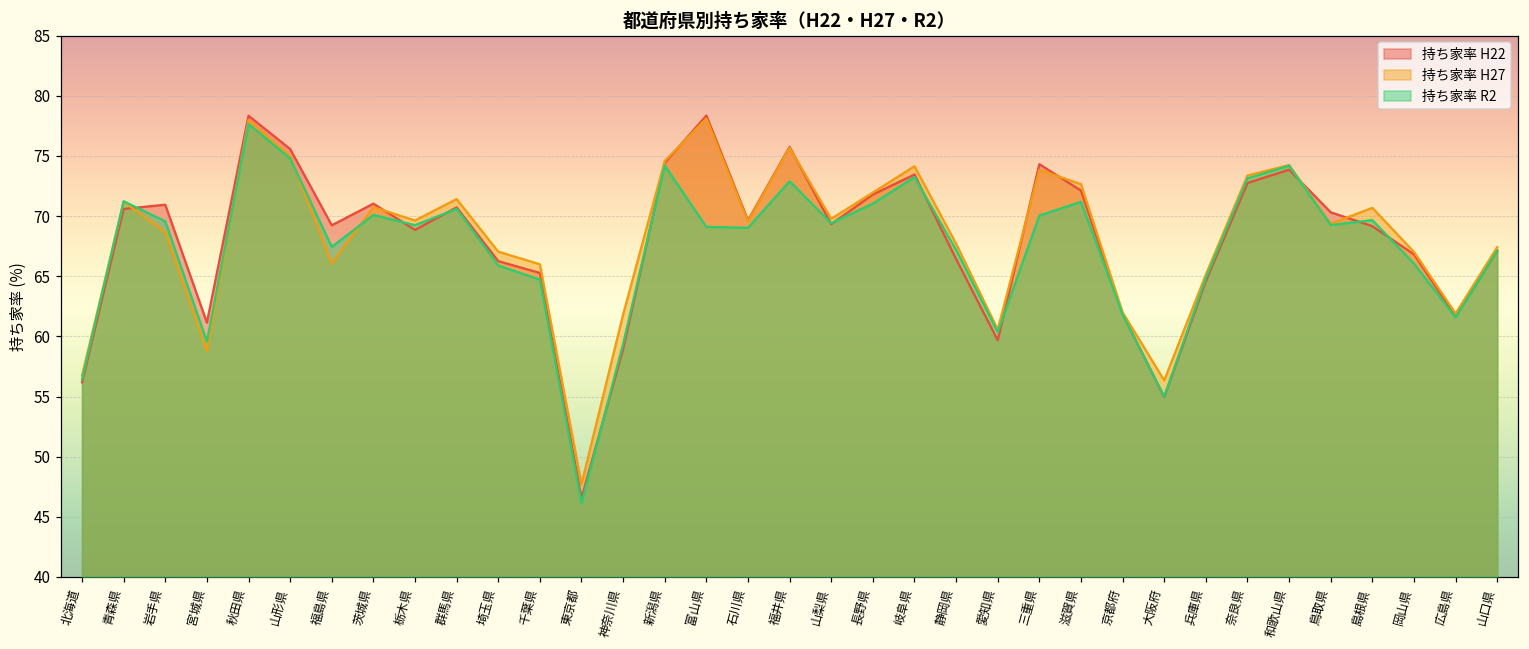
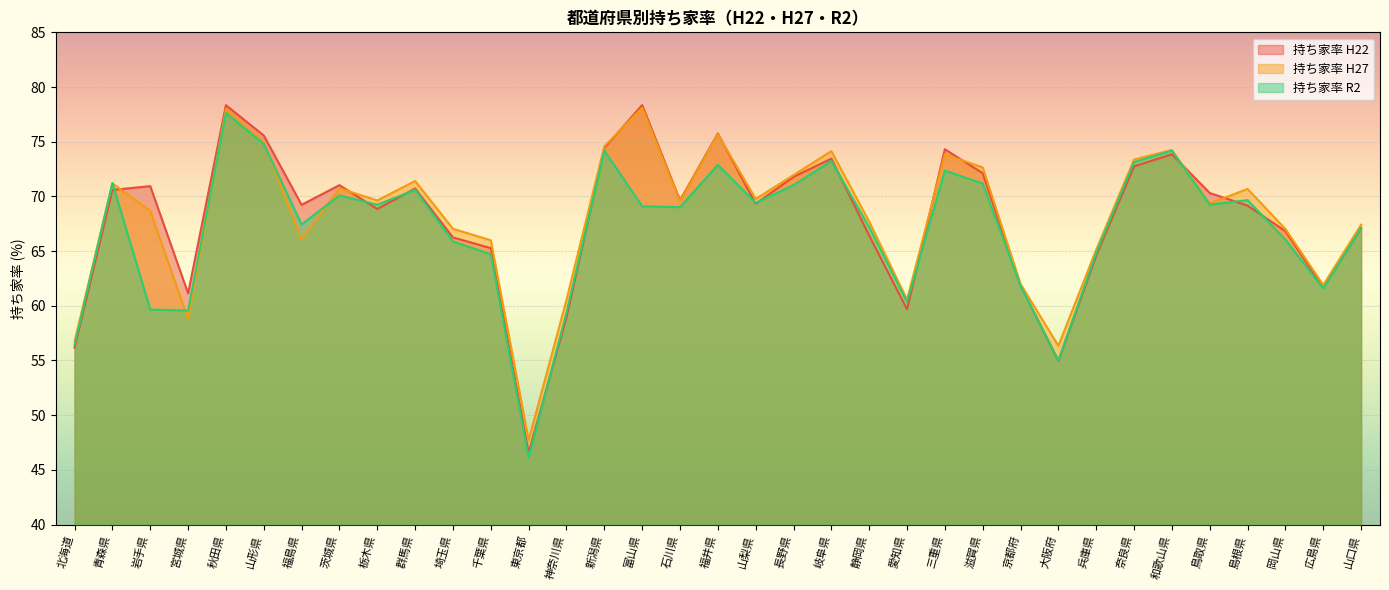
持ち家率 R2, 岩手県: 69.6 -> 59.7
持ち家率 H27, 神奈川県: 61.8 -> 60.5
持ち家率 R2, 三重県: 70.0 -> 72.4
